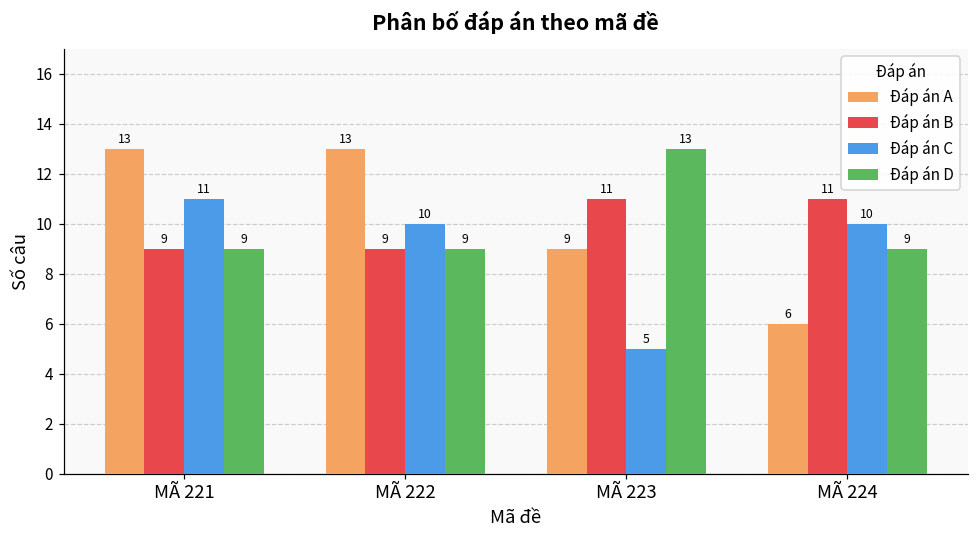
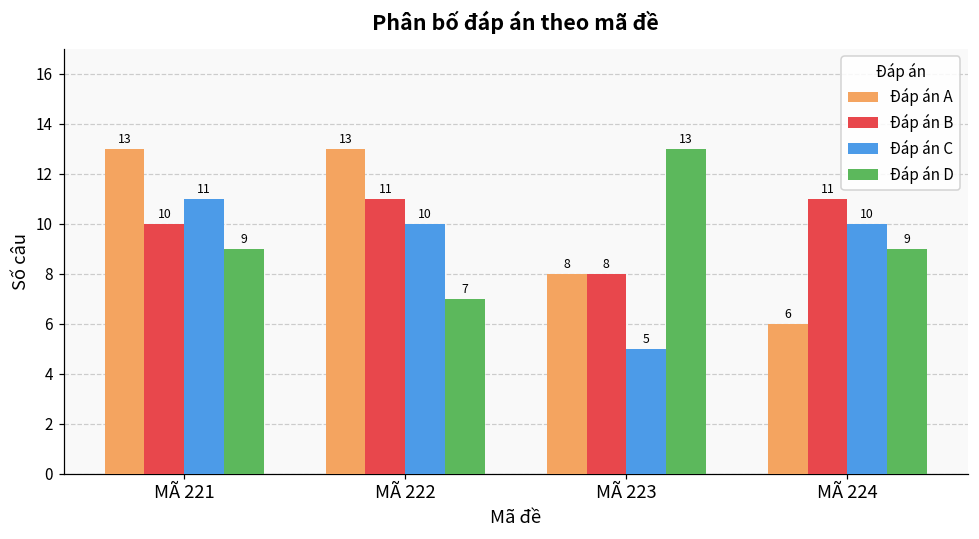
Đáp án B, MÃ 221: 9 -> 10
Đáp án B, MÃ 222: 9 -> 11
Đáp án D, MÃ 222: 9 -> 7
Đáp án A, MÃ 223: 9 -> 8
Đáp án B, MÃ 223: 11 -> 8
